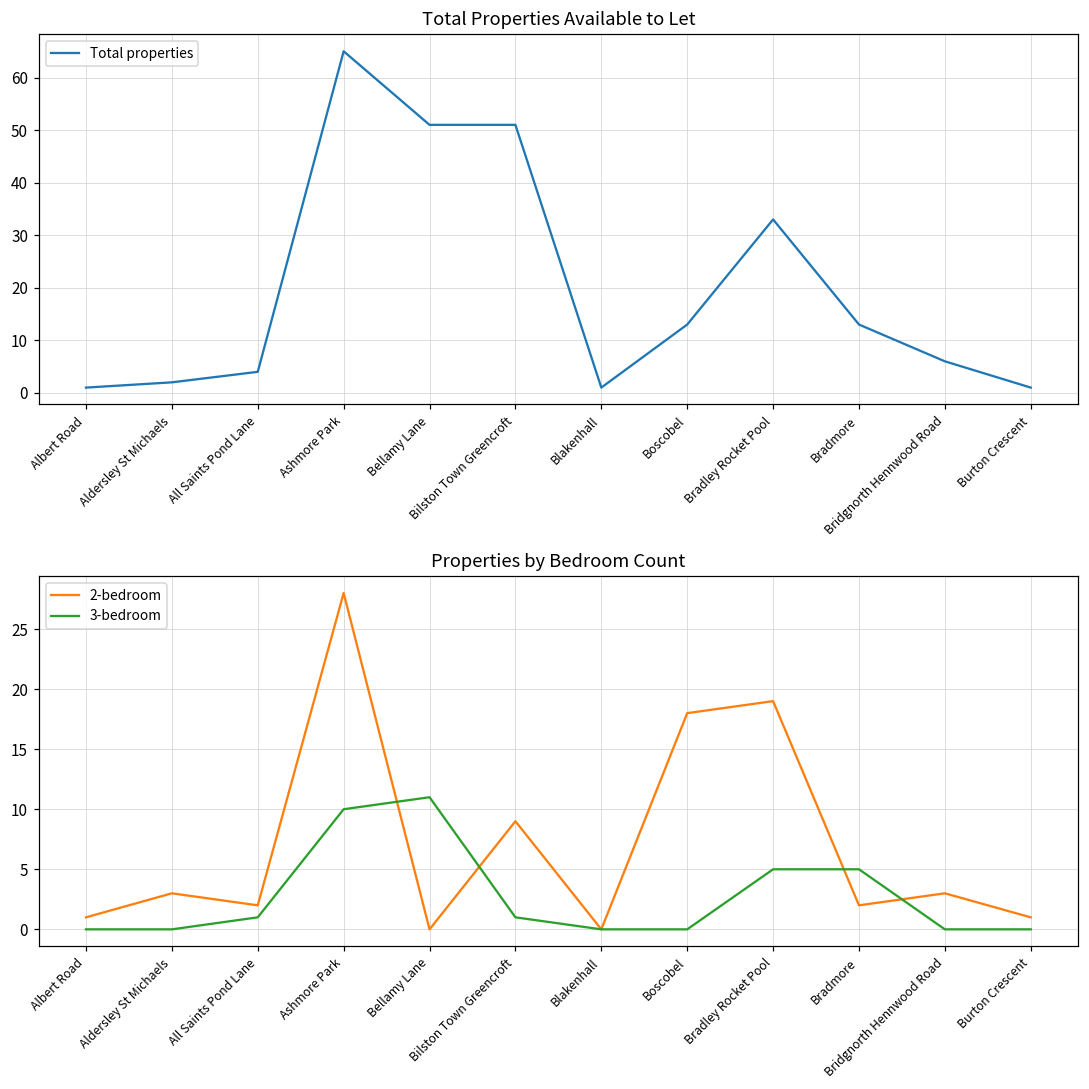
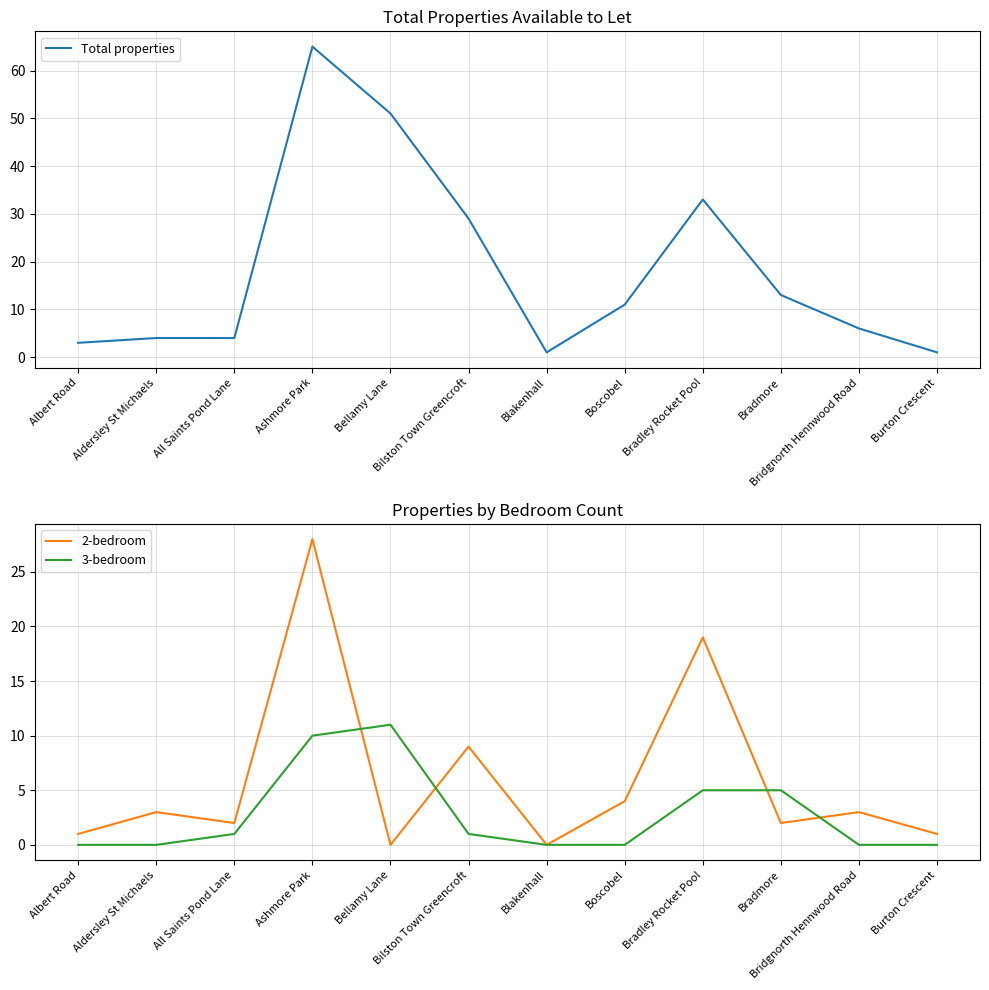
Total Properties Available to Let, Albert Road: 1 -> 3
Total Properties Available to Let, Aldersley St Michaels: 2 -> 4
Total Properties Available to Let, Bilston Town Greencroft: 51 -> 29
Total Properties Available to Let, Boscobel: 13 -> 11
Properties by Bedroom Count, 2-bedroom, Boscobel: 18 -> 4
